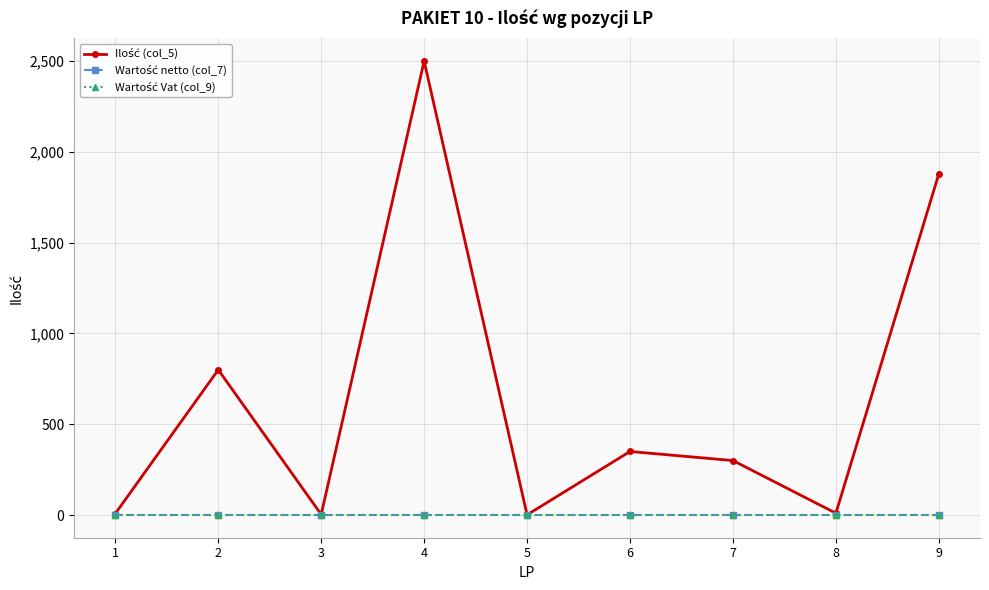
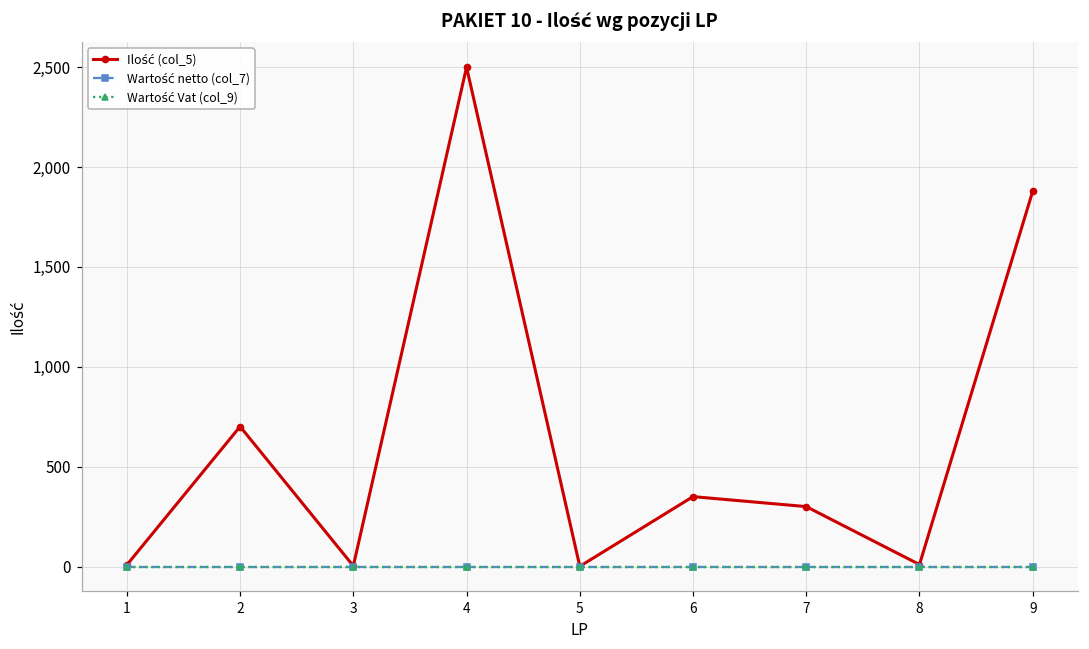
Ilość (col_5), 2: 800 -> 700
